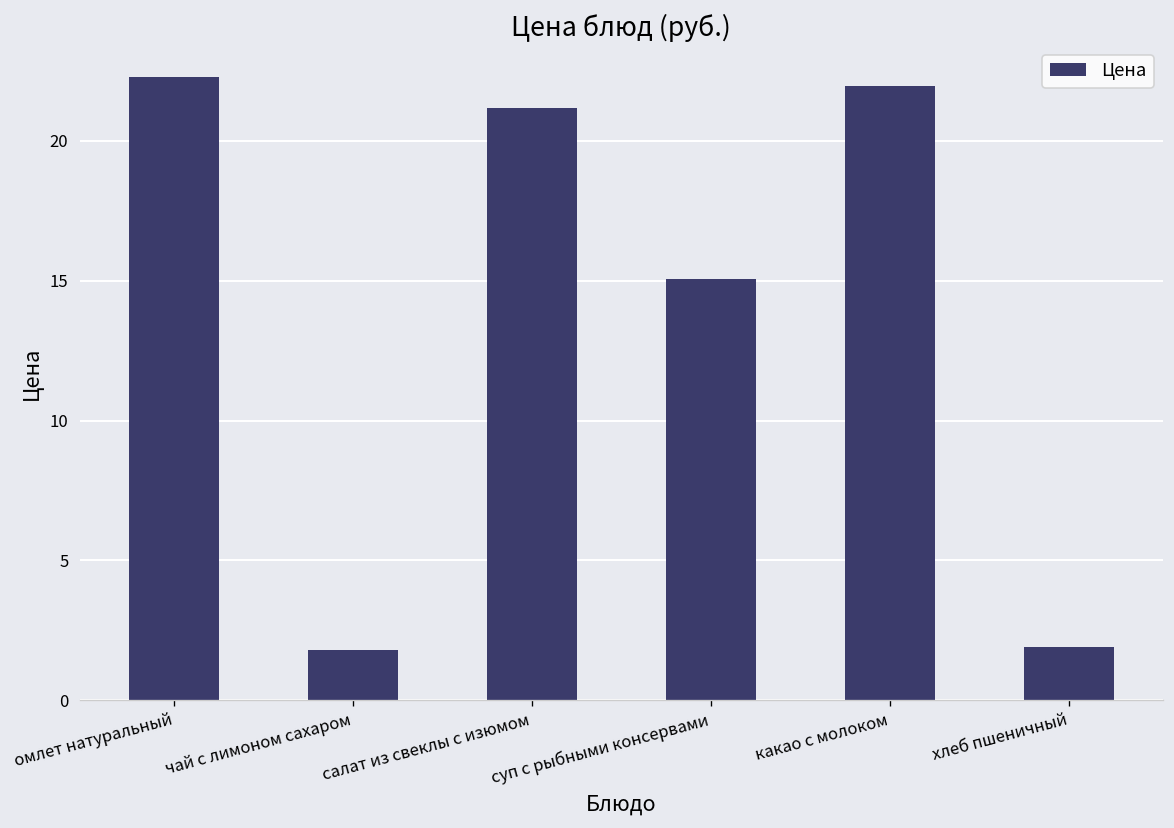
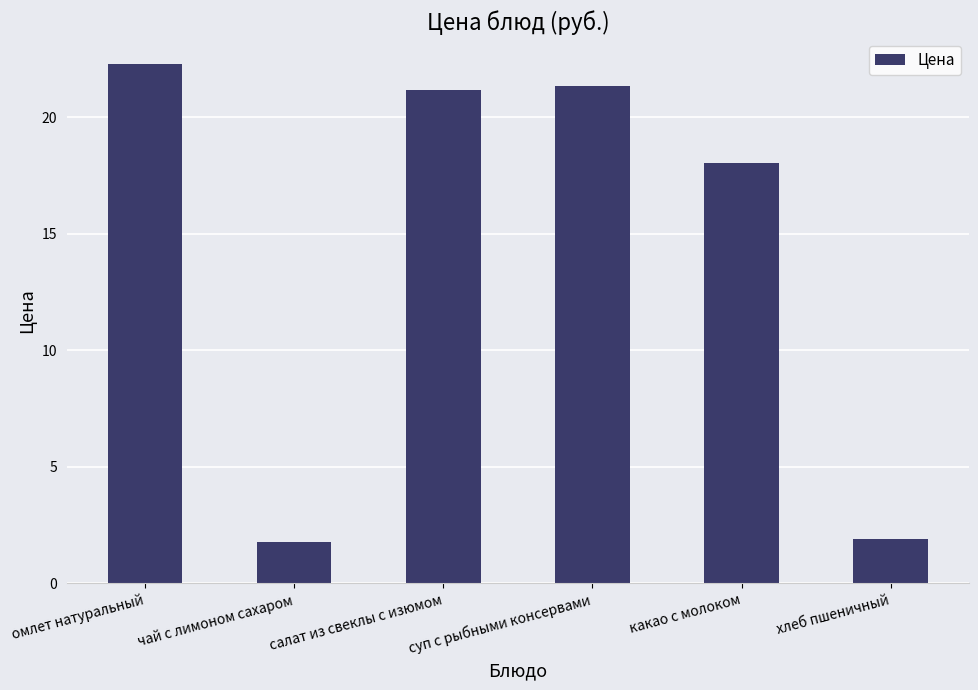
суп с рыбными консервами: 15.1 -> 21.3
какао с молоком: 22.0 -> 18.1
